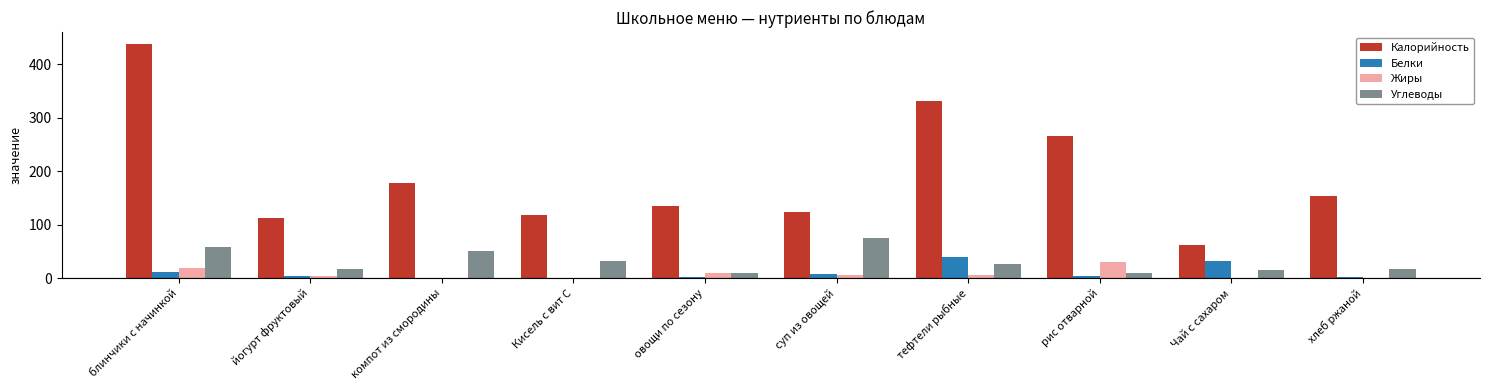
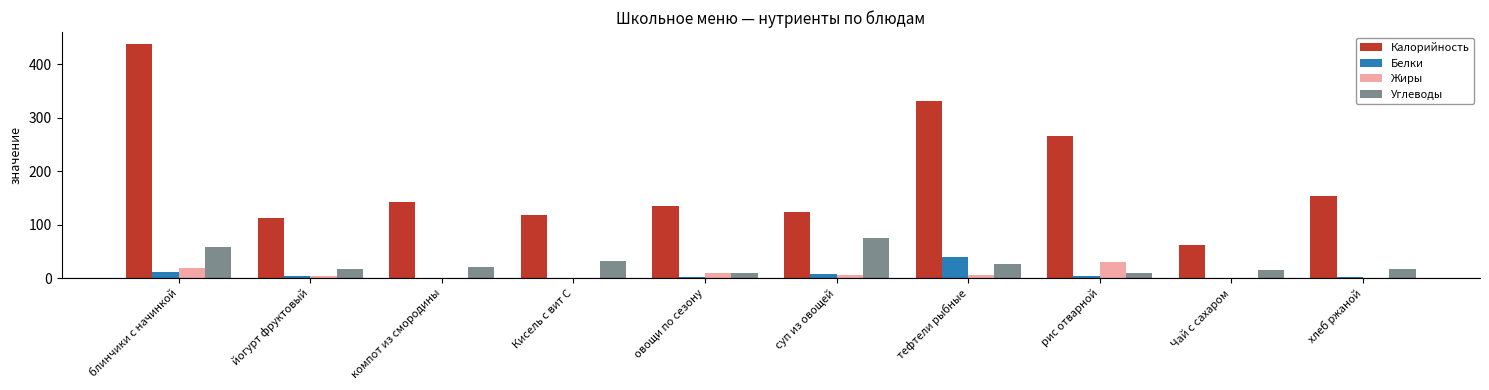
Калорийность, компот из смородины: 180 -> 140
Углеводы, компот из смородины: 50 -> 20
Белки, Чай с сахаром: 30 -> 0
